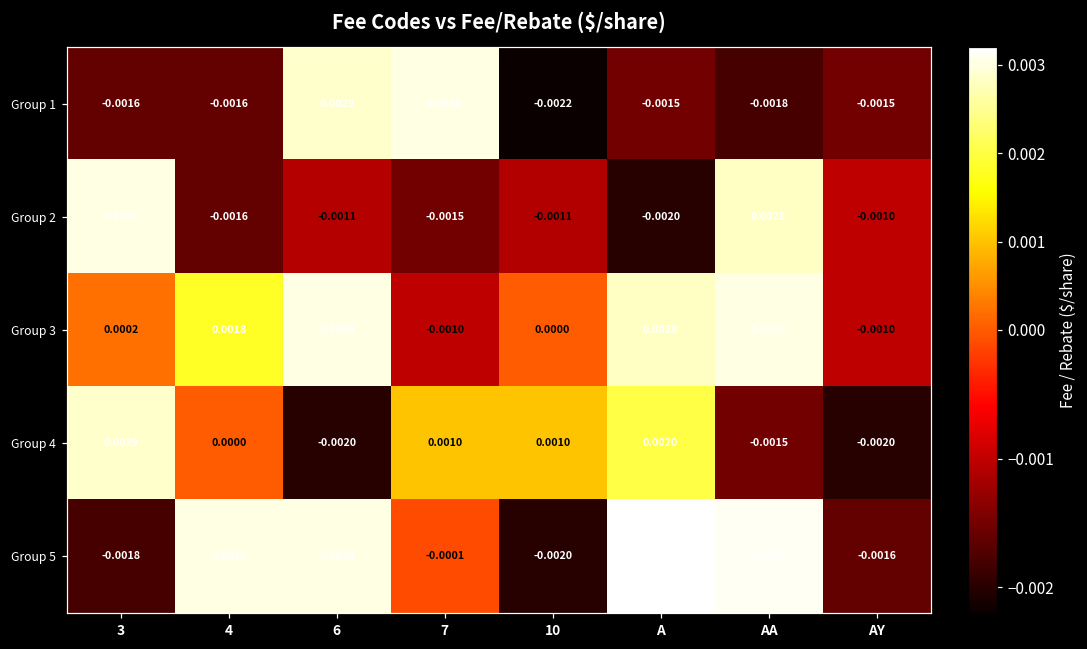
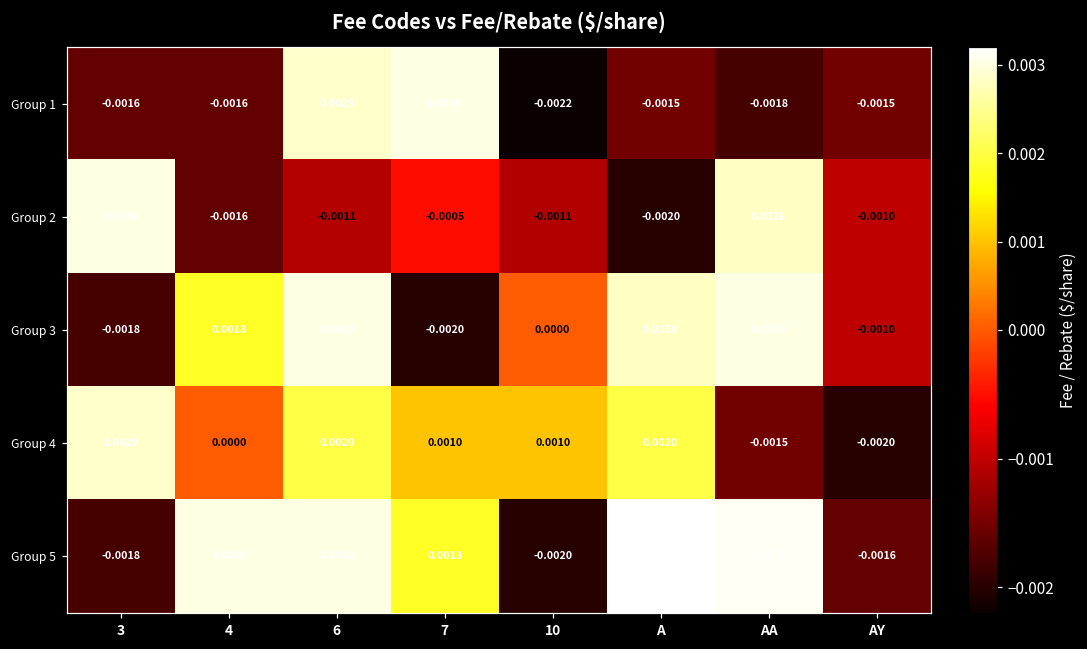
Group 2, 7: -0.0015 -> -0.0005
Group 3, 3: 0.0002 -> -0.0018
Group 3, 7: -0.0010 -> -0.0020
Group 4, 6: -0.0020 -> 0.0020
Group 5, 7: -0.0001 -> 0.0018
